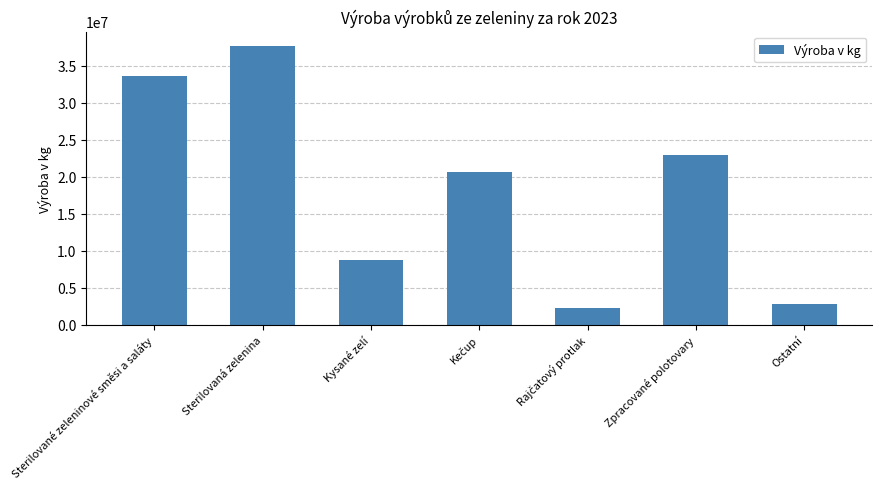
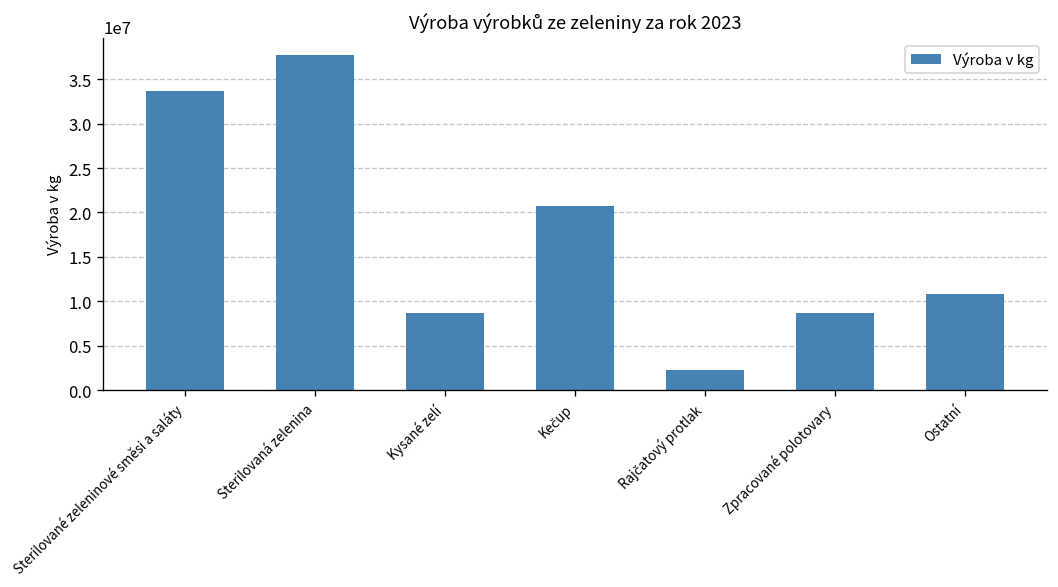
Zpracované polotovary: 23000000 -> 9000000
Ostatní: 3000000 -> 11000000
